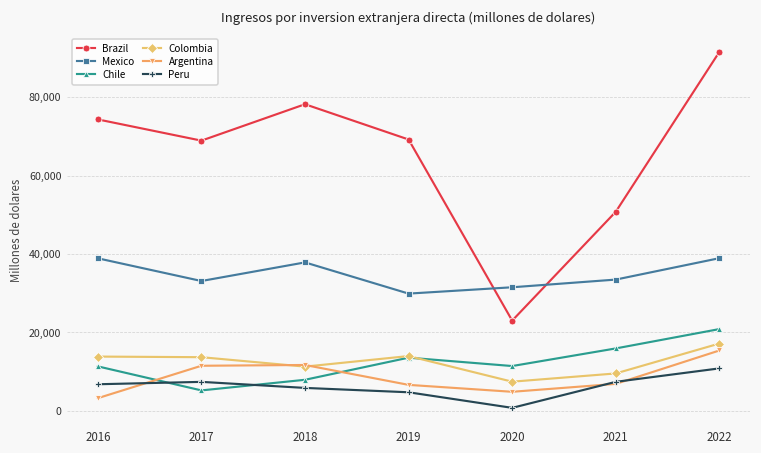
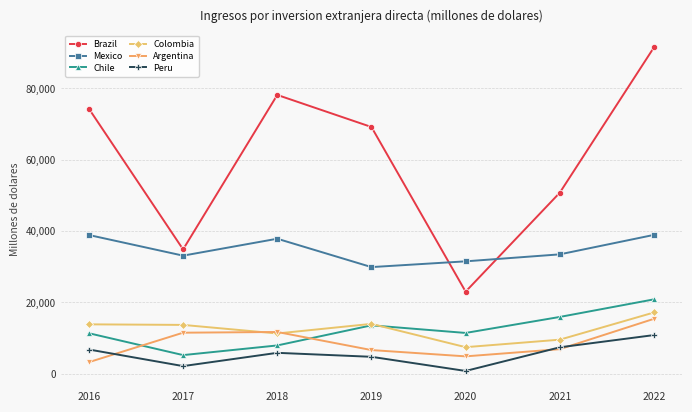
Brazil, 2017: 69,000 -> 35,000
Peru, 2017: 7,000 -> 2,000
